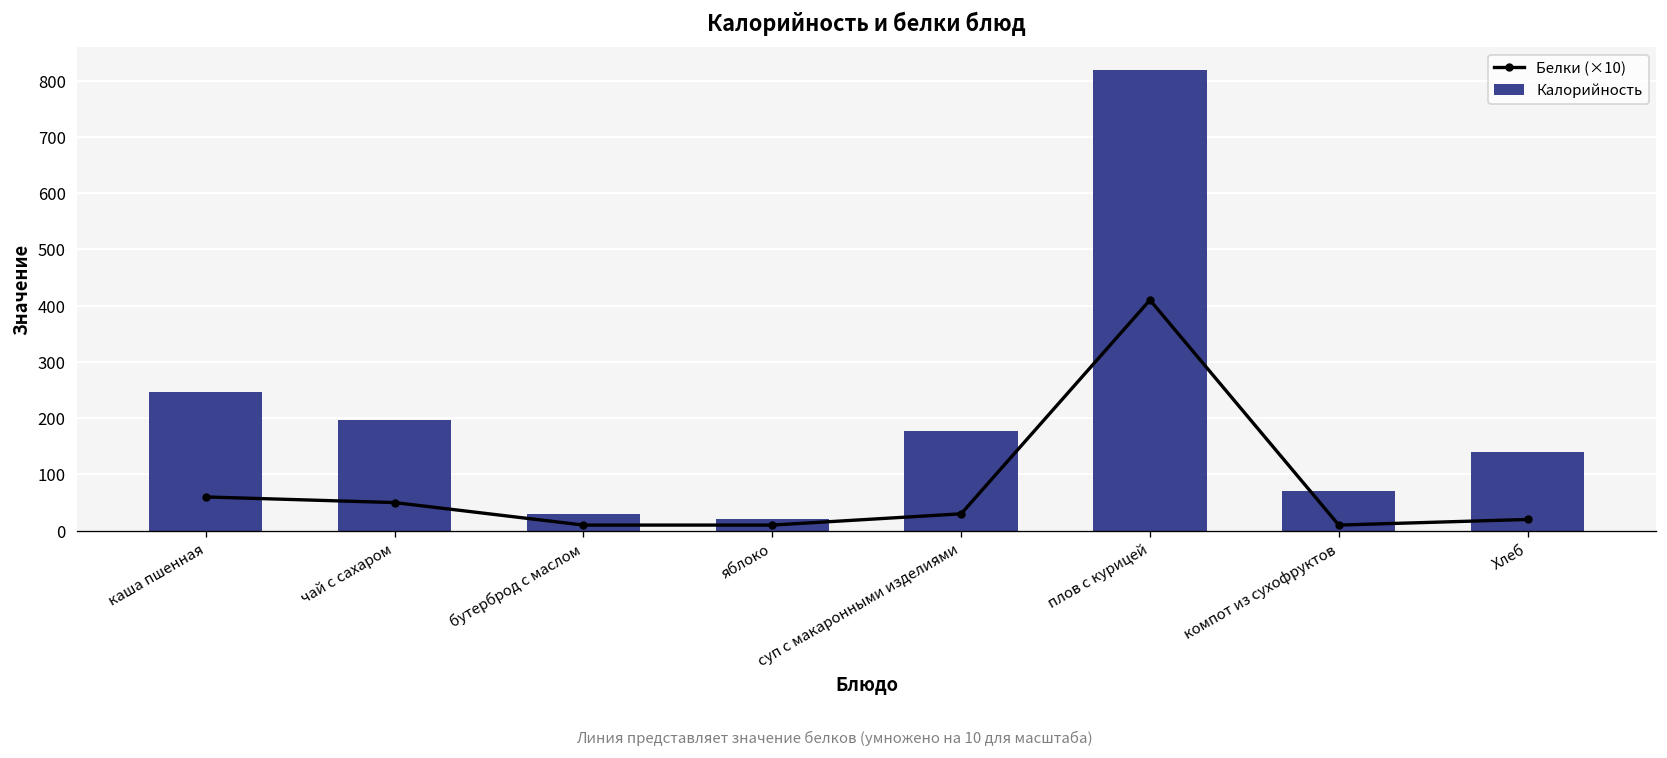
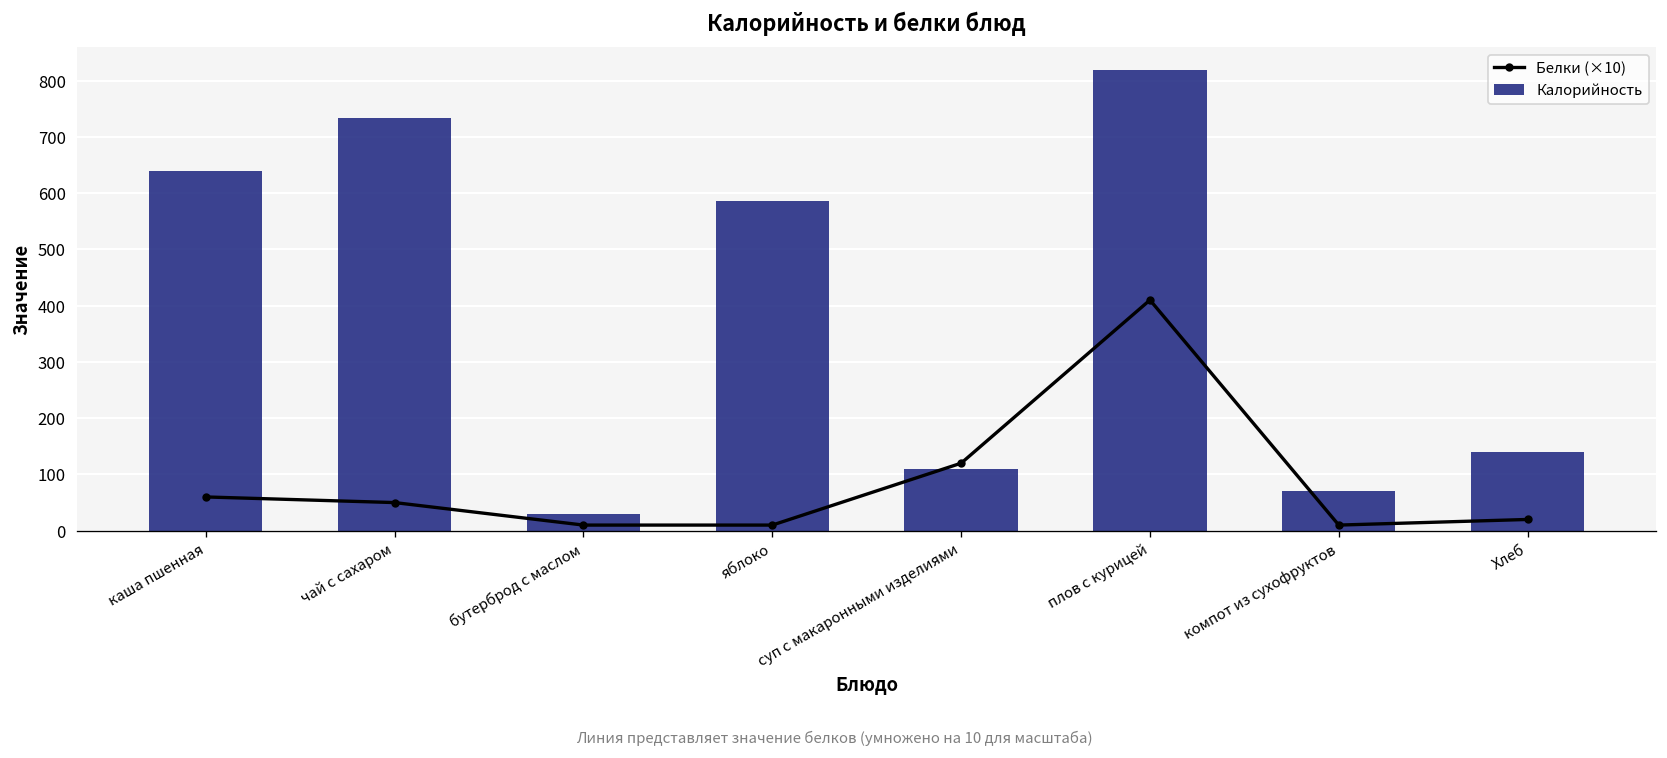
Калорийность, каша пшенная: 250 -> 640
Калорийность, чай с сахаром: 200 -> 730
Калорийность, яблоко: 20 -> 590
Белки (×10), суп с макаронными изделиями: 30 -> 120
Калорийность, суп с макаронными изделиями: 180 -> 110
